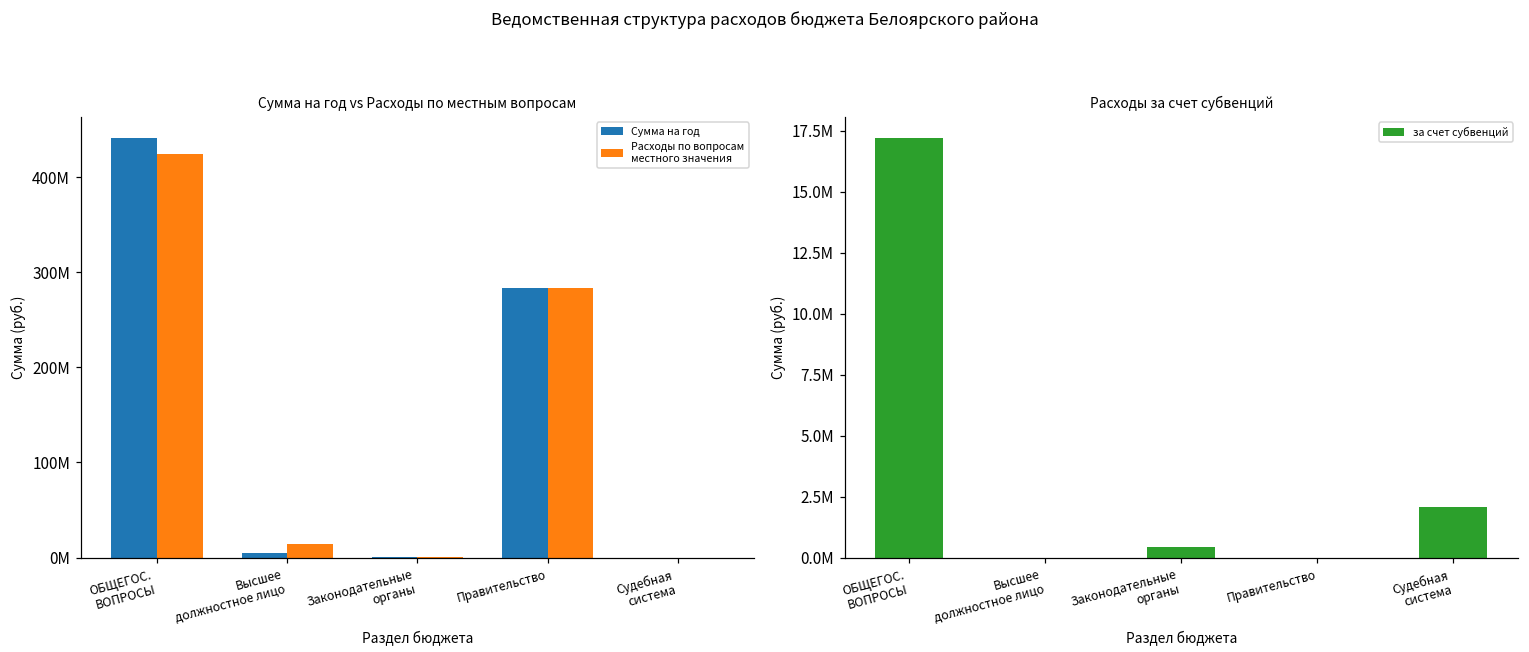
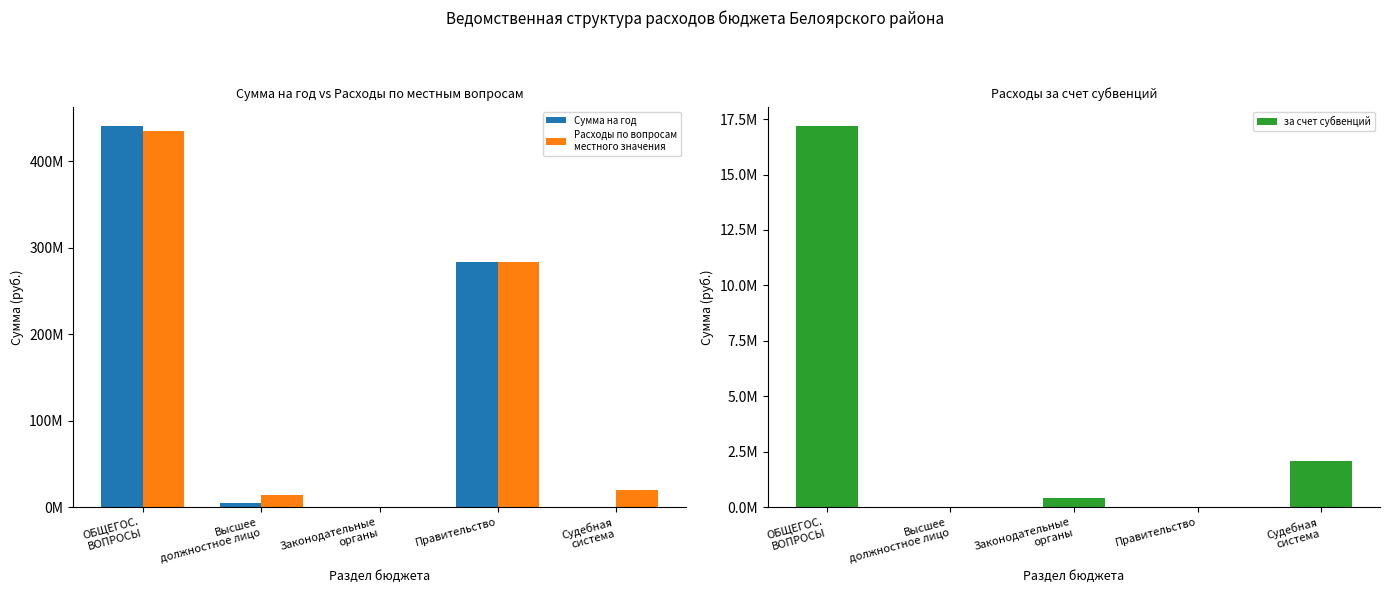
Сумма на год vs Расходы по местным вопросам, Расходы по вопросам местного значения, ОБЩЕГОС. ВОПРОСЫ: 420000000 -> 440000000
Сумма на год vs Расходы по местным вопросам, Расходы по вопросам местного значения, Судебная система: 0 -> 20000000
